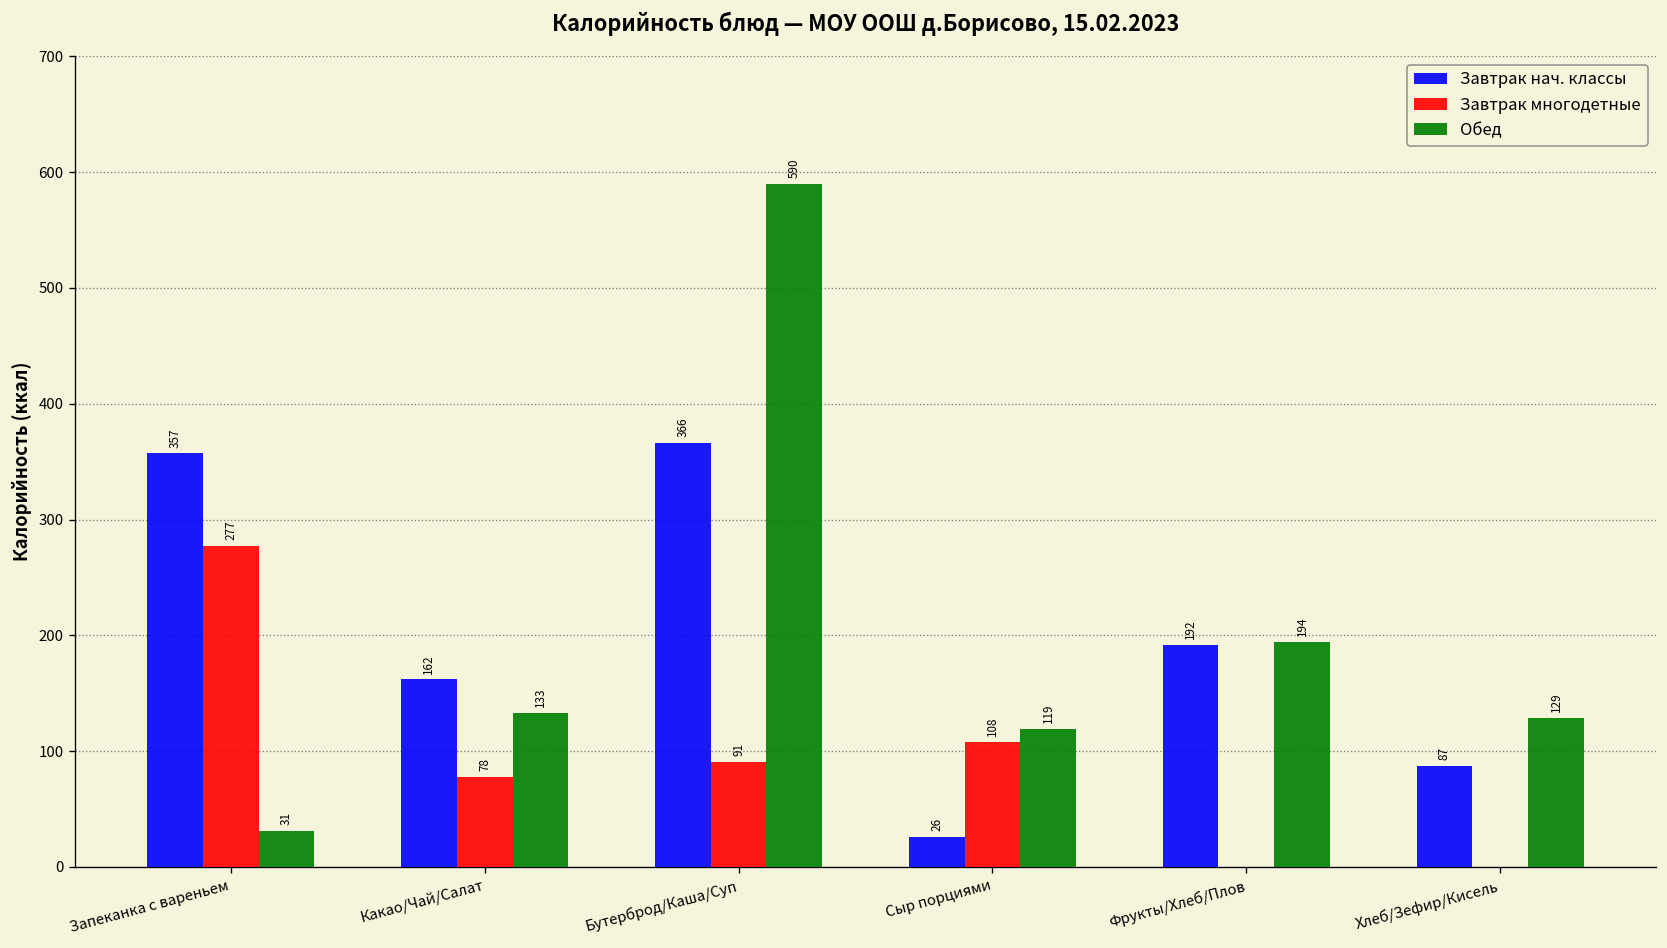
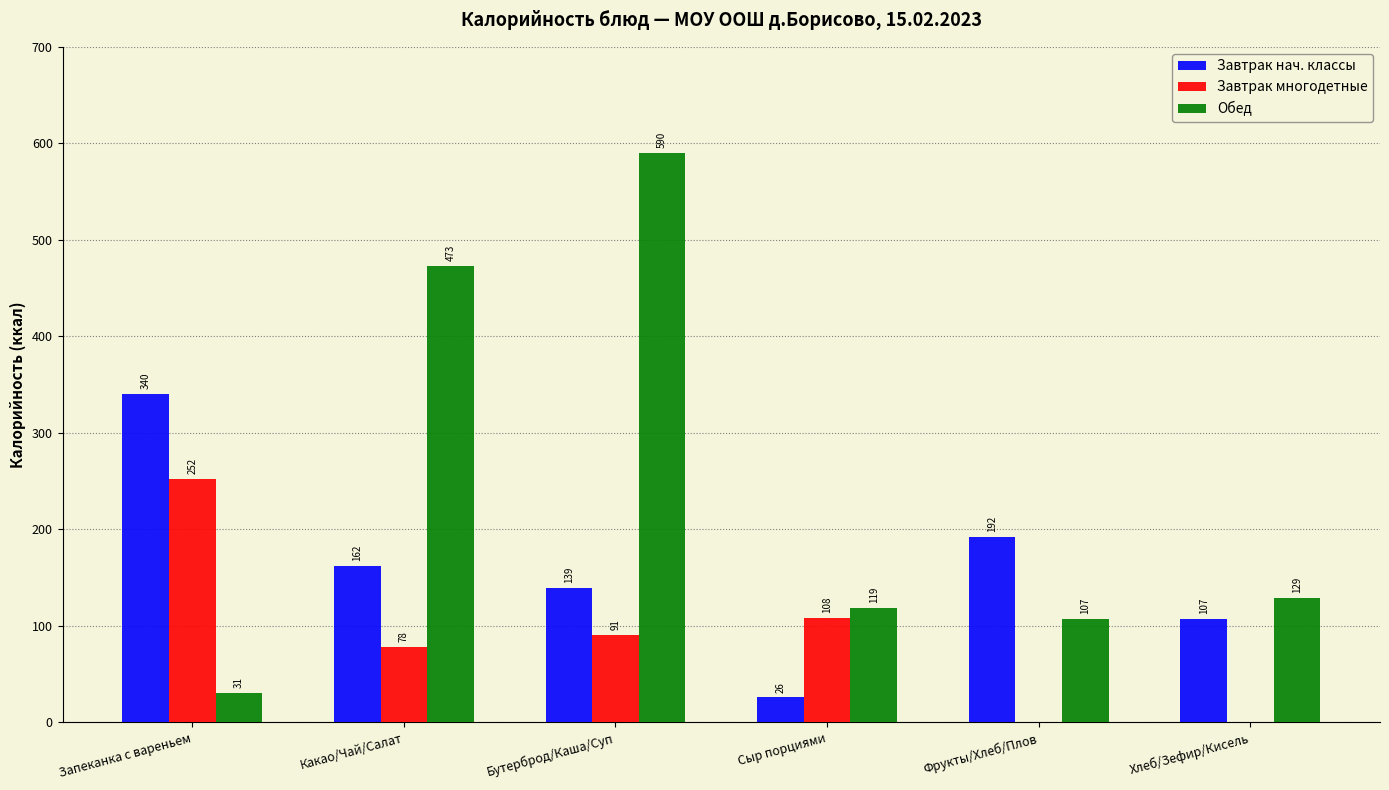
Завтрак нач. классы, Запеканка с вареньем: 357 -> 340
Завтрак многодетные, Запеканка с вареньем: 277 -> 252
Обед, Какао/Чай/Салат: 133 -> 473
Завтрак нач. классы, Бутерброд/Каша/Суп: 366 -> 139
Обед, Фрукты/Хлеб/Плов: 194 -> 107
Завтрак нач. классы, Хлеб/Зефир/Кисель: 87 -> 107
